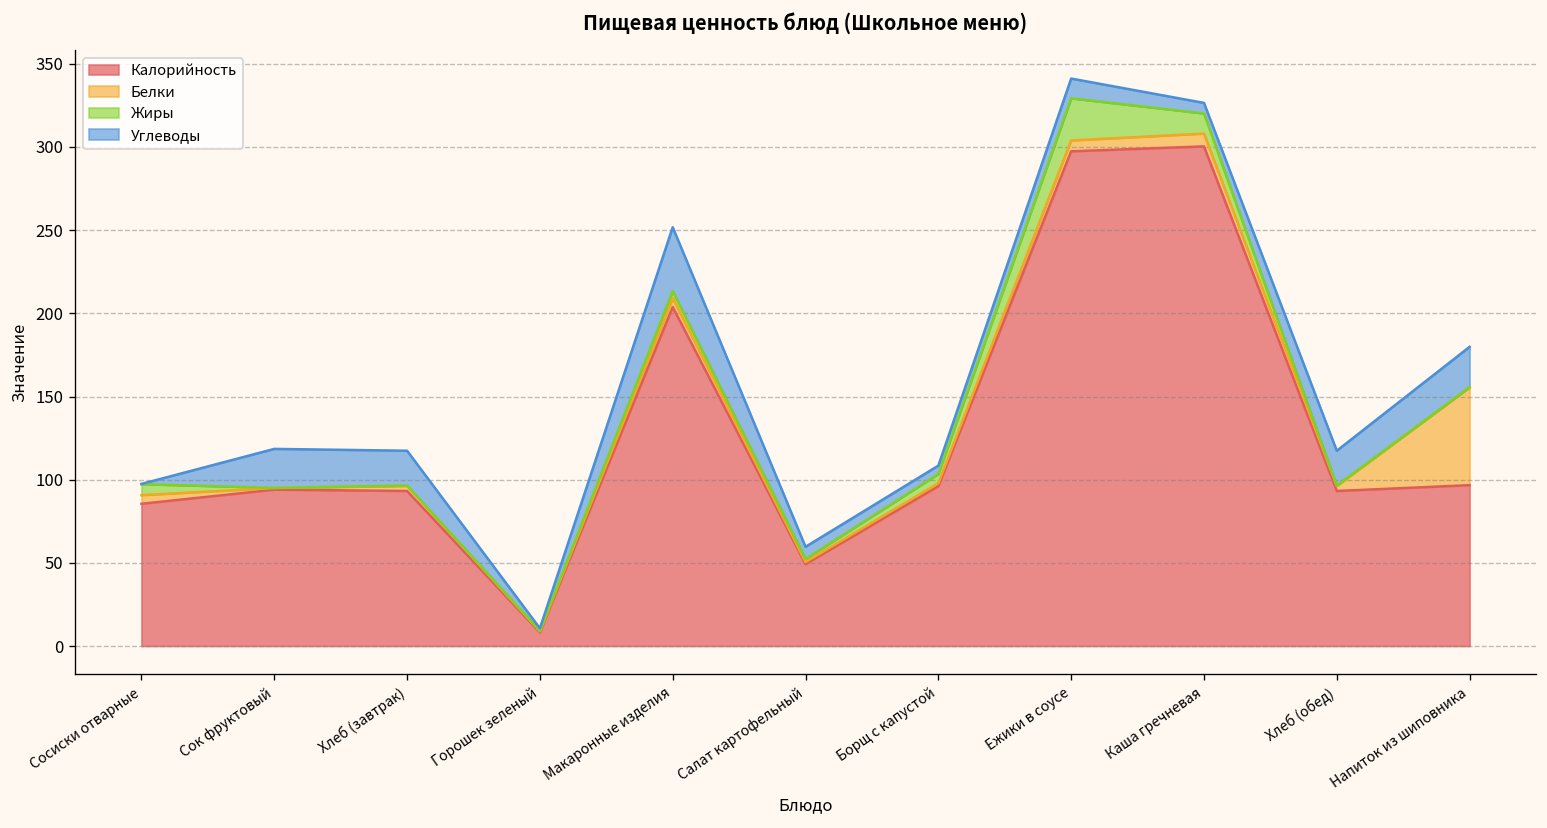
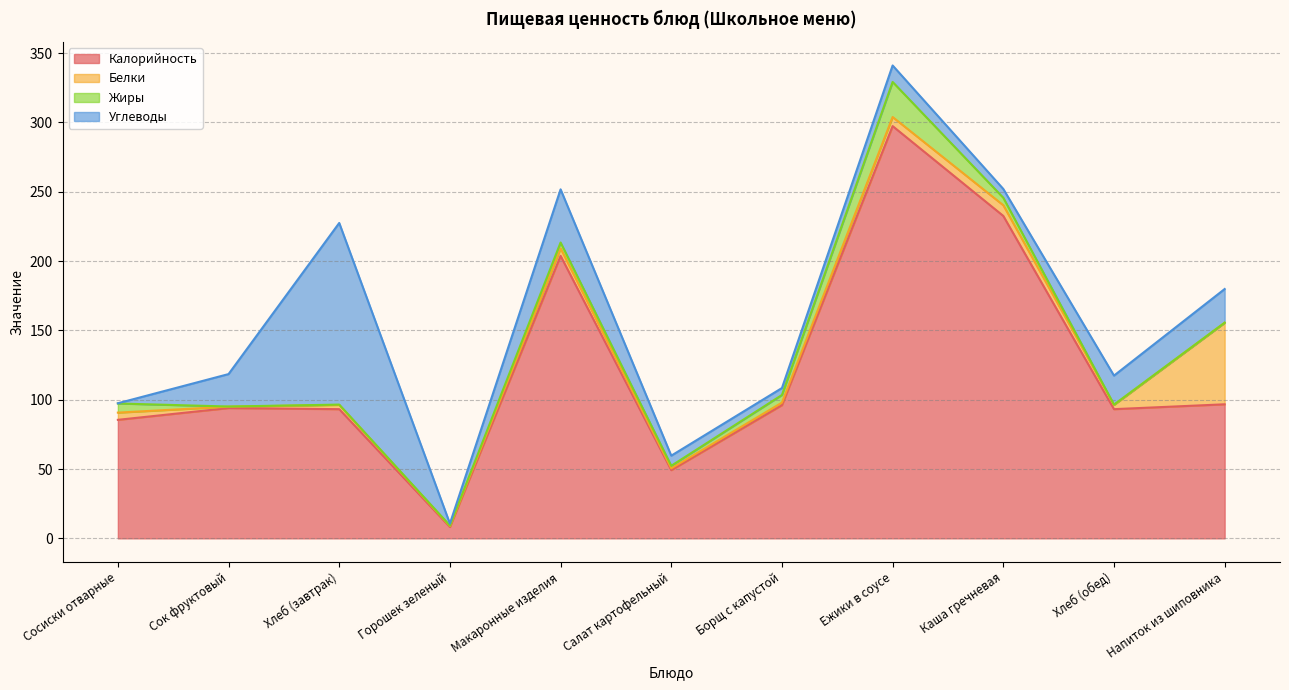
Углеводы, Хлеб (завтрак): 21 -> 131
Калорийность, Каша гречневая: 300 -> 233
Жиры, Каша гречневая: 12 -> 5
